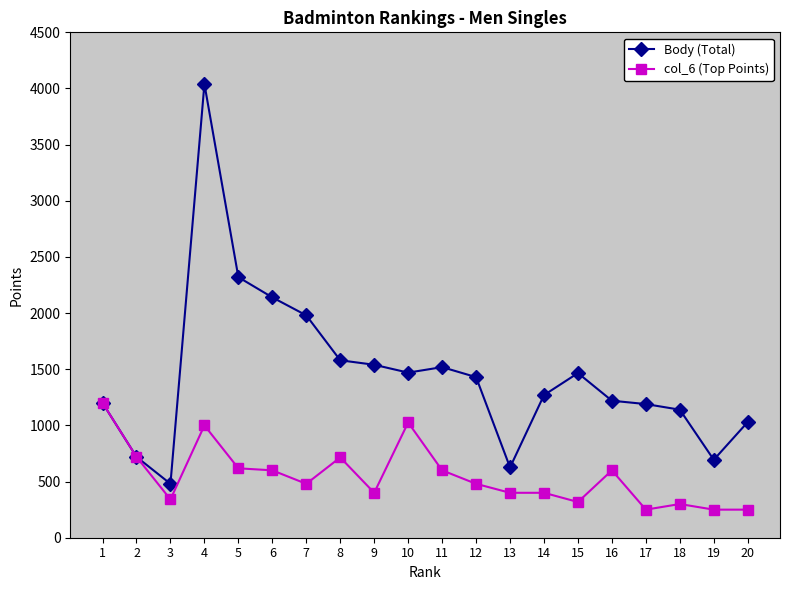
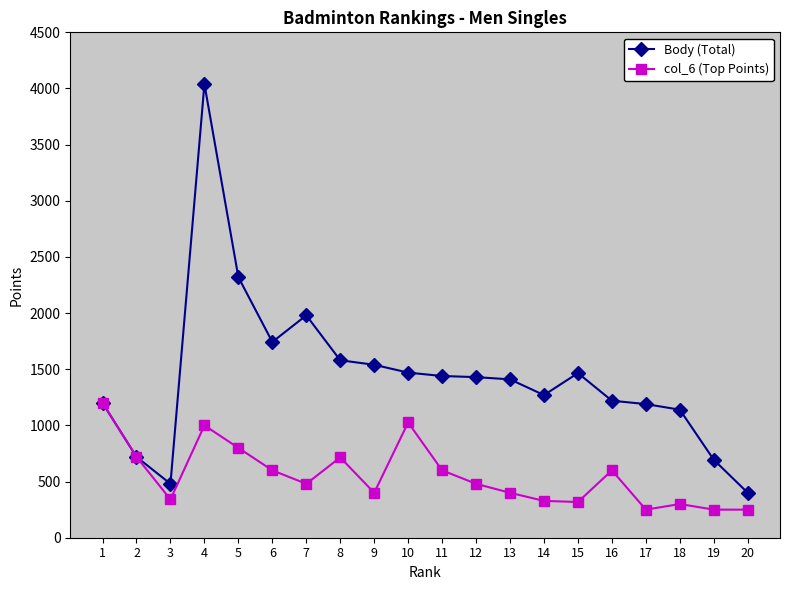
col_6 (Top Points), 5: 620 -> 800
Body (Total), 6: 2140 -> 1740
Body (Total), 11: 1520 -> 1440
Body (Total), 13: 630 -> 1410
col_6 (Top Points), 14: 400 -> 330
Body (Total), 20: 1030 -> 400
